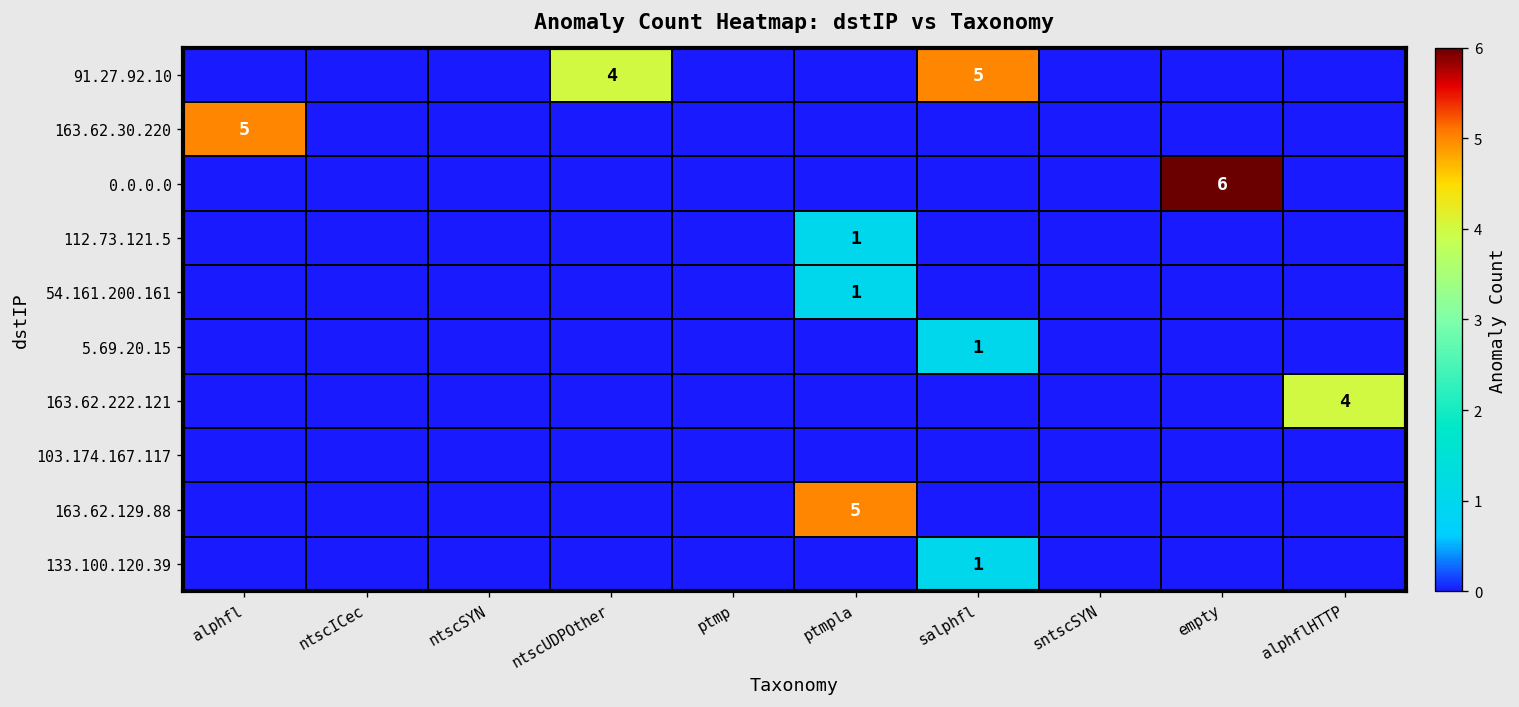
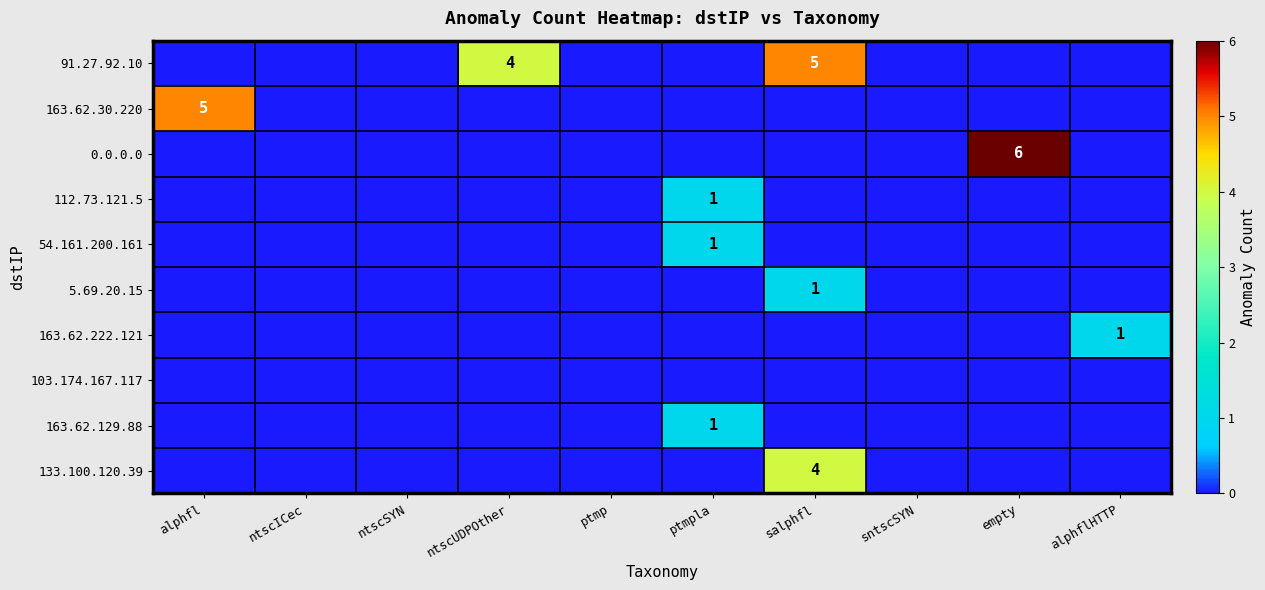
163.62.222.121, alphflHTTP: 4 -> 1
163.62.129.88, ptmpla: 5 -> 1
133.100.120.39, salphfl: 1 -> 4
